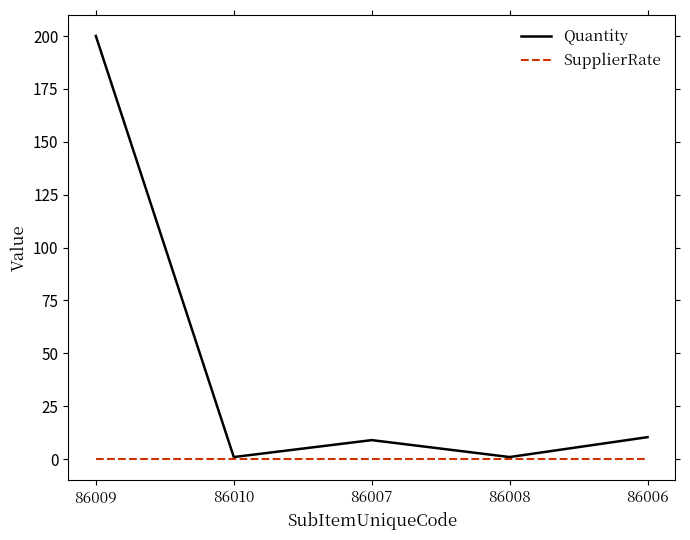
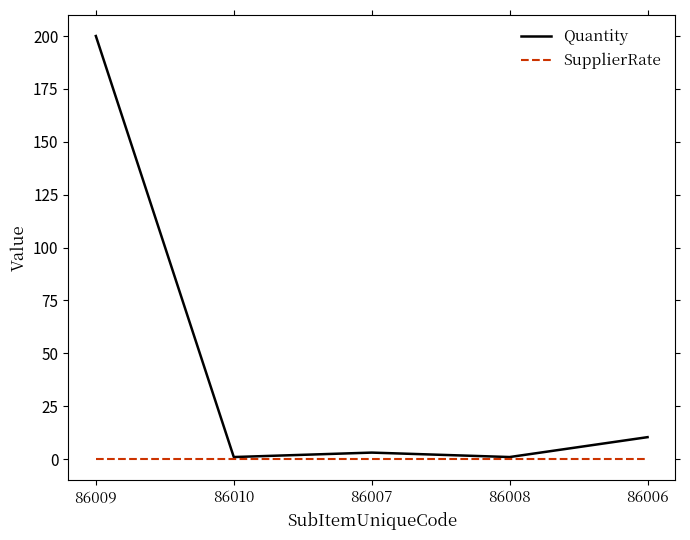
Quantity, 86007: 9 -> 3
